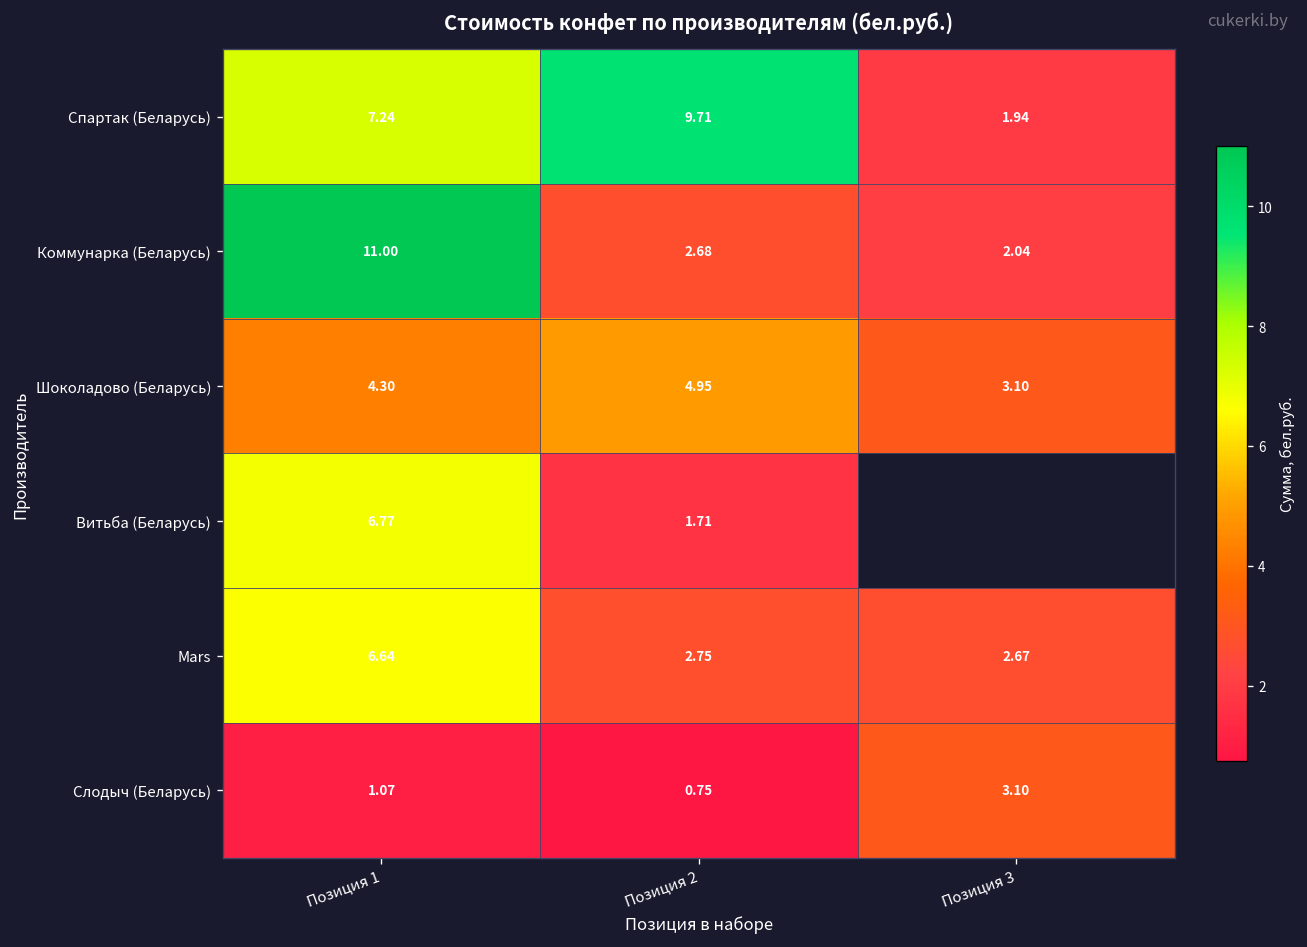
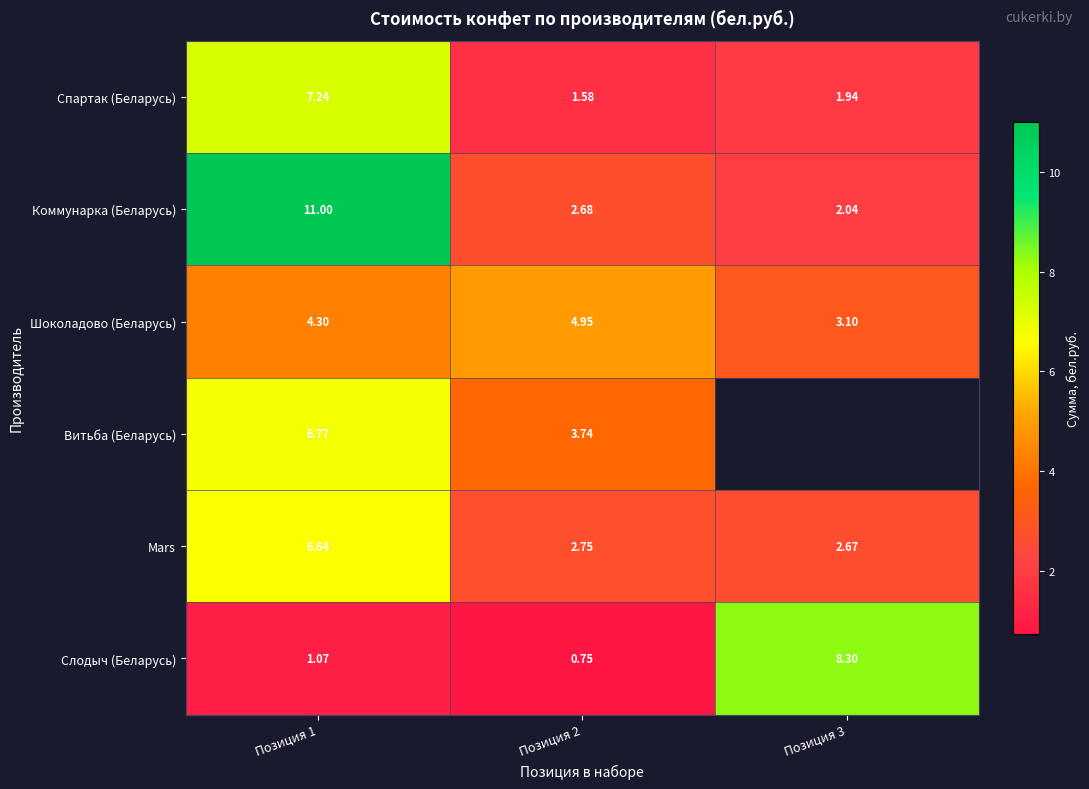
Спартак (Беларусь), Позиция 2: 9.71 -> 1.58
Витьба (Беларусь), Позиция 2: 1.71 -> 3.74
Слодыч (Беларусь), Позиция 3: 3.10 -> 8.30
